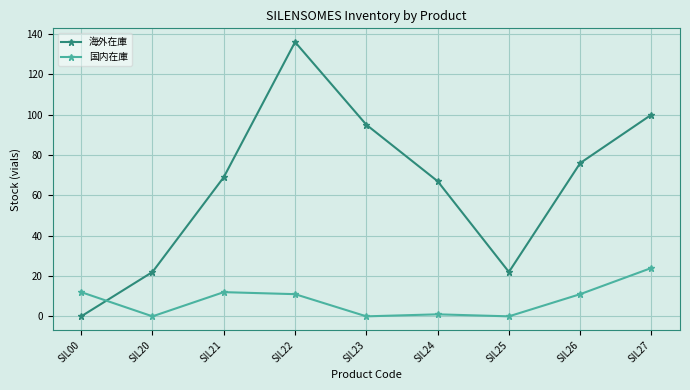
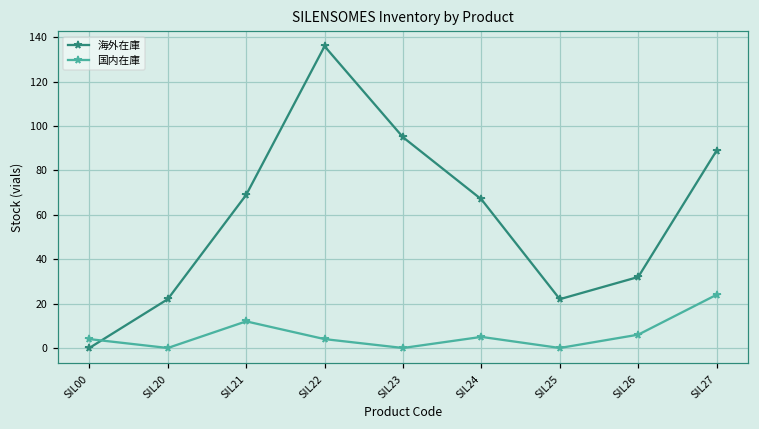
国内在庫, SIL00: 12 -> 4
国内在庫, SIL22: 11 -> 4
国内在庫, SIL24: 1 -> 5
海外在庫, SIL26: 76 -> 32
国内在庫, SIL26: 11 -> 6
海外在庫, SIL27: 100 -> 89
